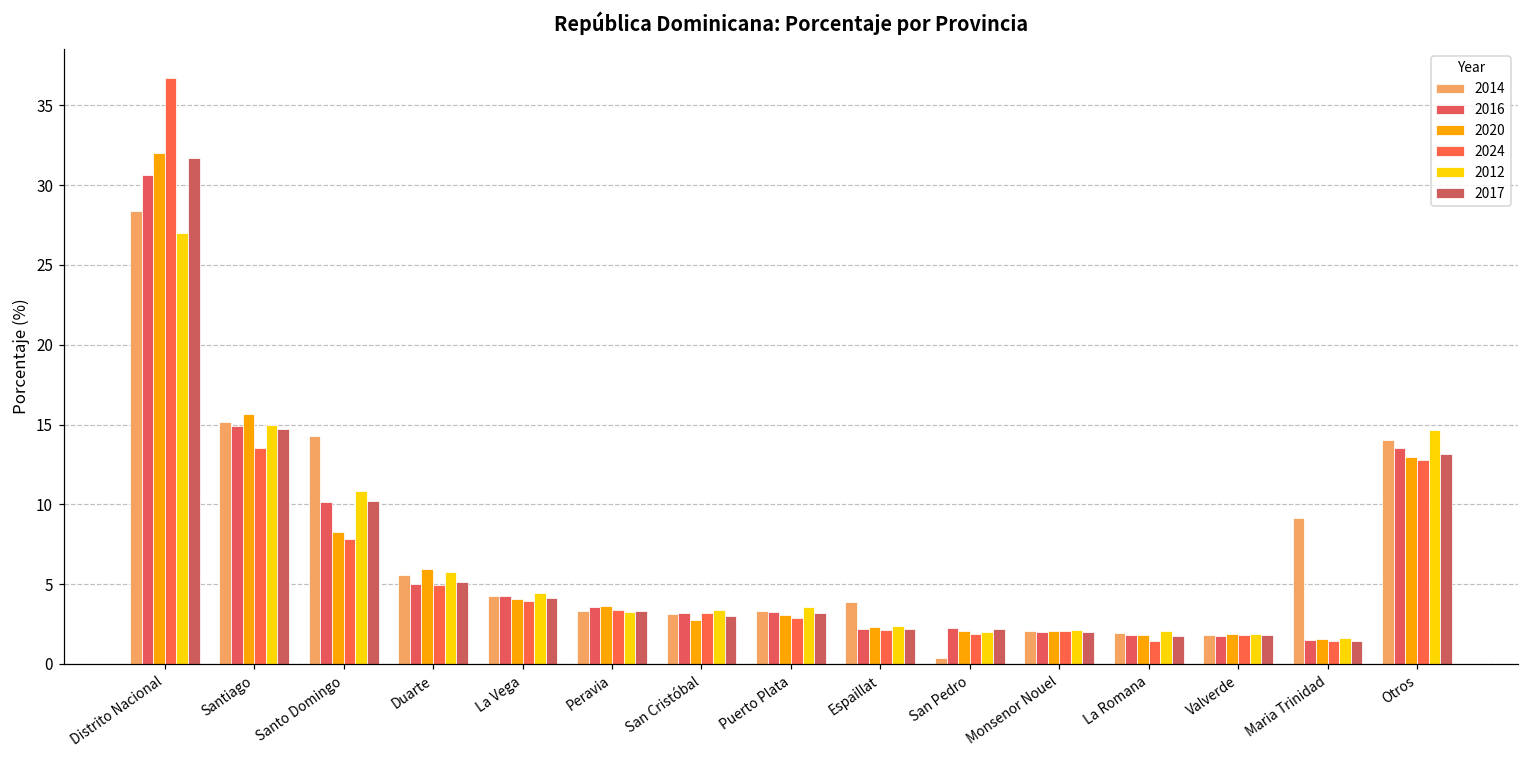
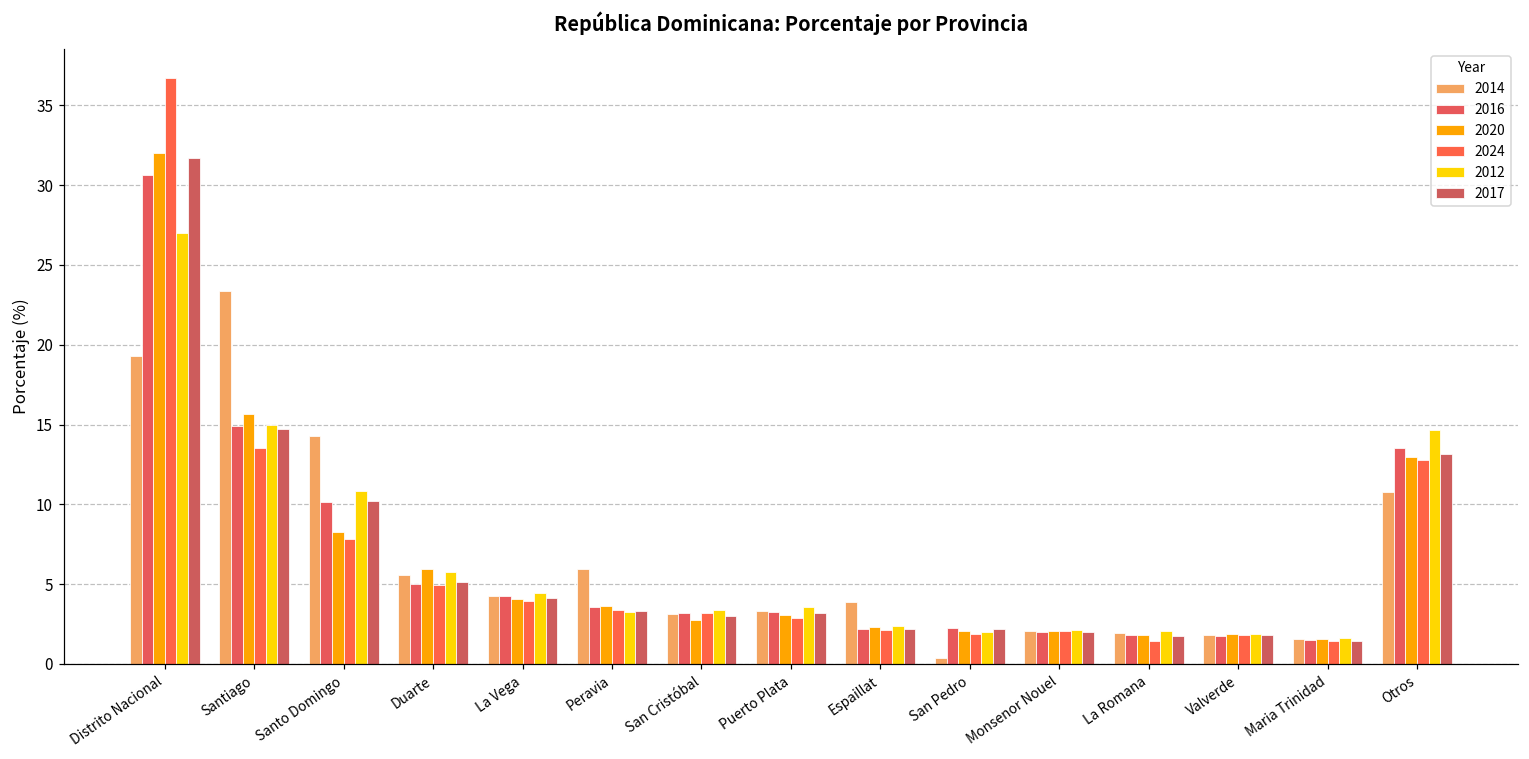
2014, Distrito Nacional: 28.4 -> 19.3
2014, Santiago: 15.2 -> 23.3
2014, Peravia: 3.3 -> 5.9
2014, Maria Trinidad: 9.1 -> 1.6
2014, Otros: 14.0 -> 10.8
